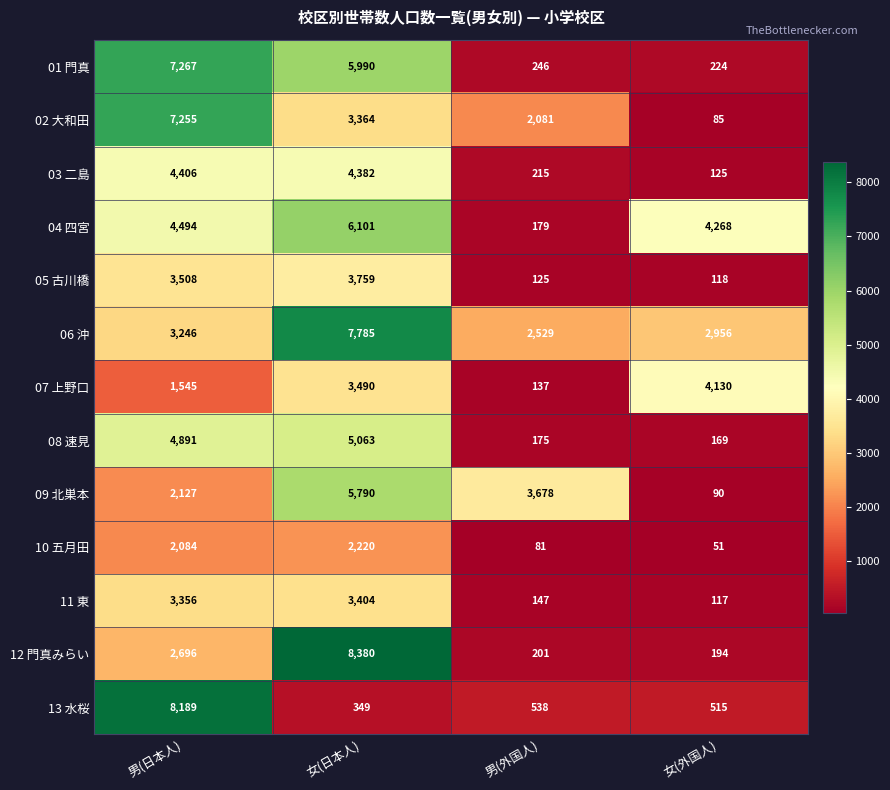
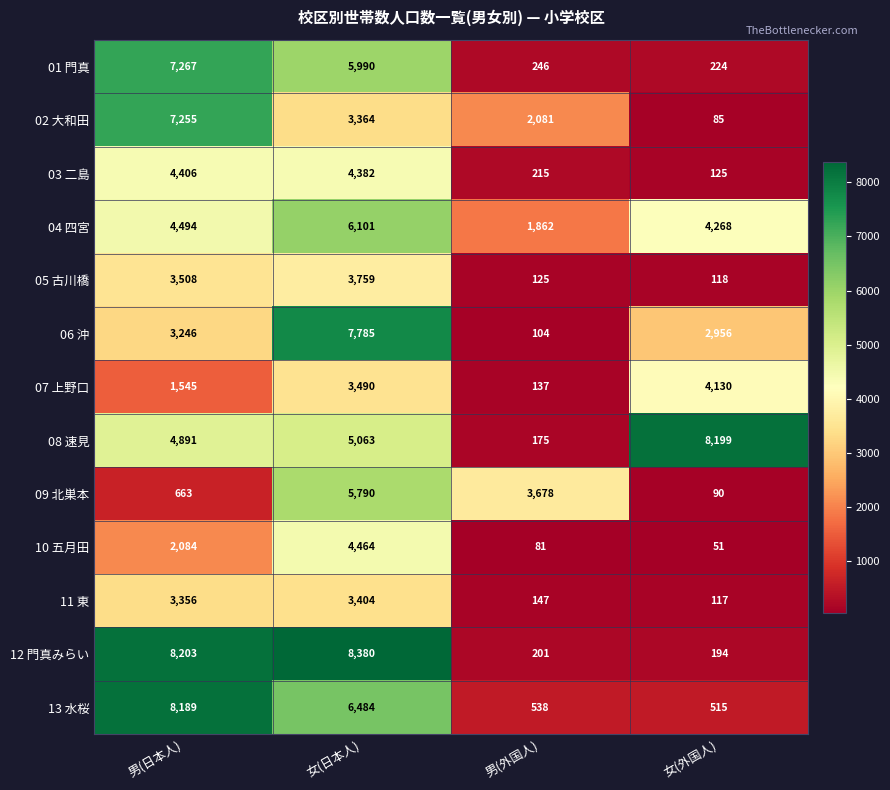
04 四宮, 男(外国人): 179 -> 1,862
06 沖, 男(外国人): 2,529 -> 104
08 速見, 女(外国人): 169 -> 8,199
09 北巣本, 男(日本人): 2,127 -> 663
10 五月田, 女(日本人): 2,220 -> 4,464
12 門真みらい, 男(日本人): 2,696 -> 8,203
13 水桜, 女(日本人): 349 -> 6,484
